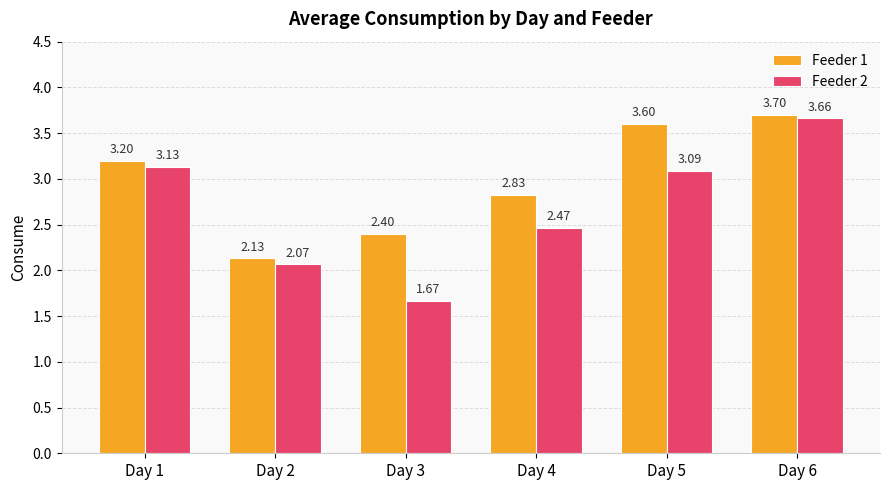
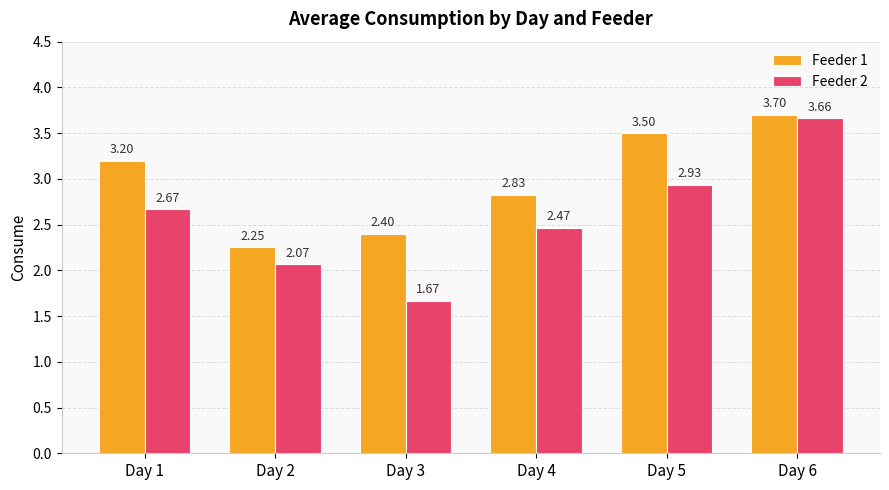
Feeder 2, Day 1: 3.13 -> 2.67
Feeder 1, Day 2: 2.13 -> 2.25
Feeder 1, Day 5: 3.60 -> 3.50
Feeder 2, Day 5: 3.09 -> 2.93
